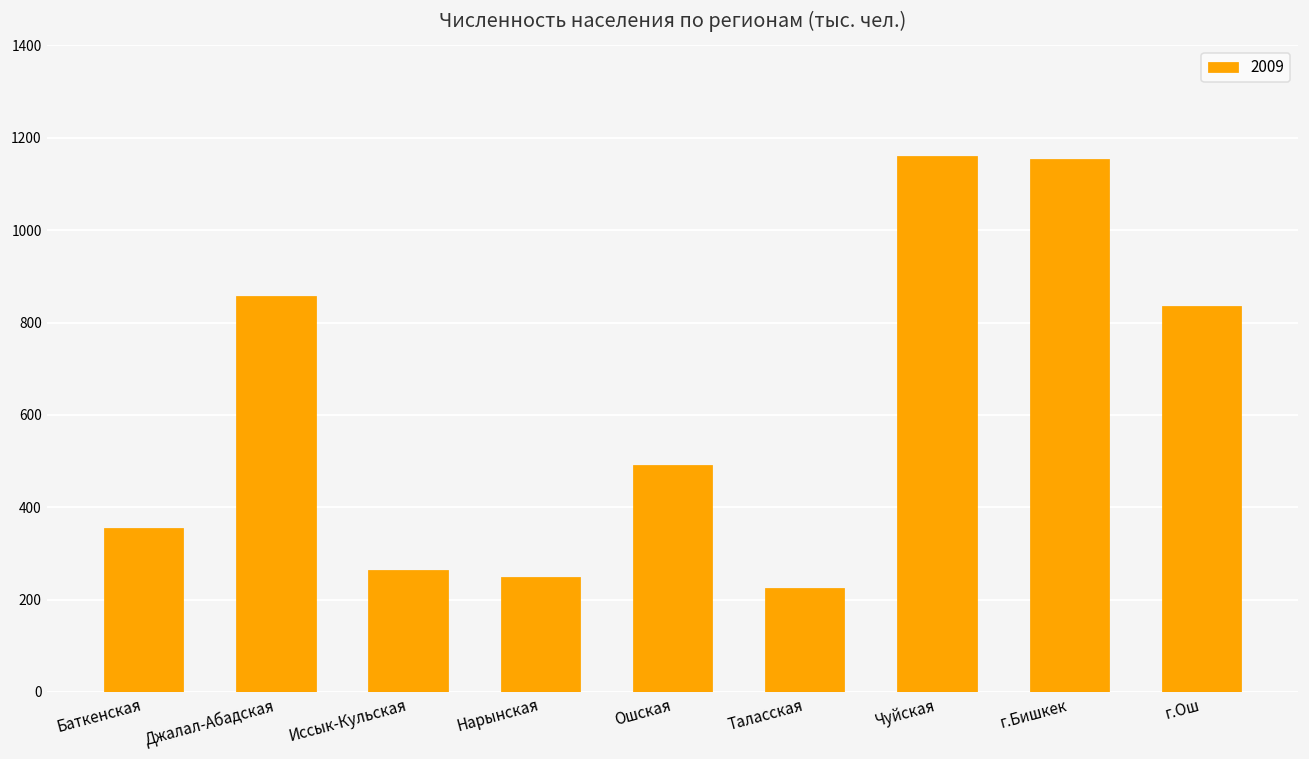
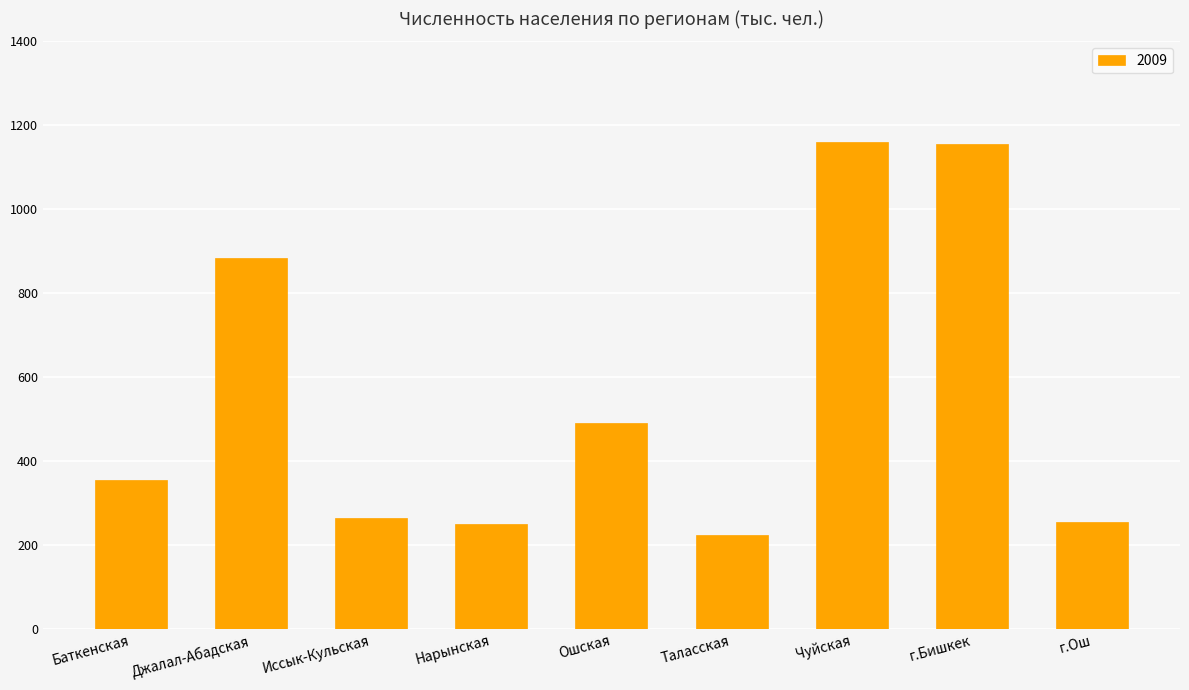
Джалал-Абадская: 860 -> 890
г.Ош: 840 -> 250
